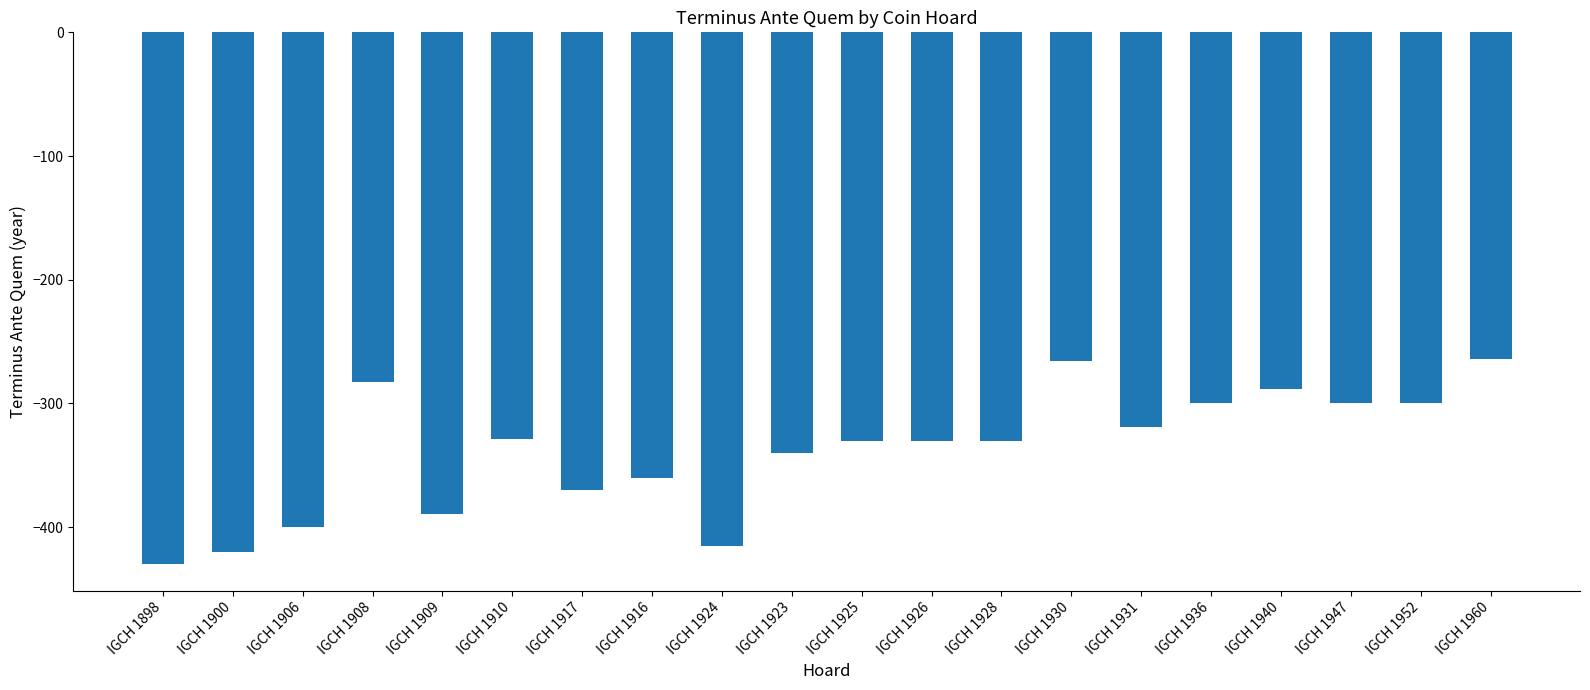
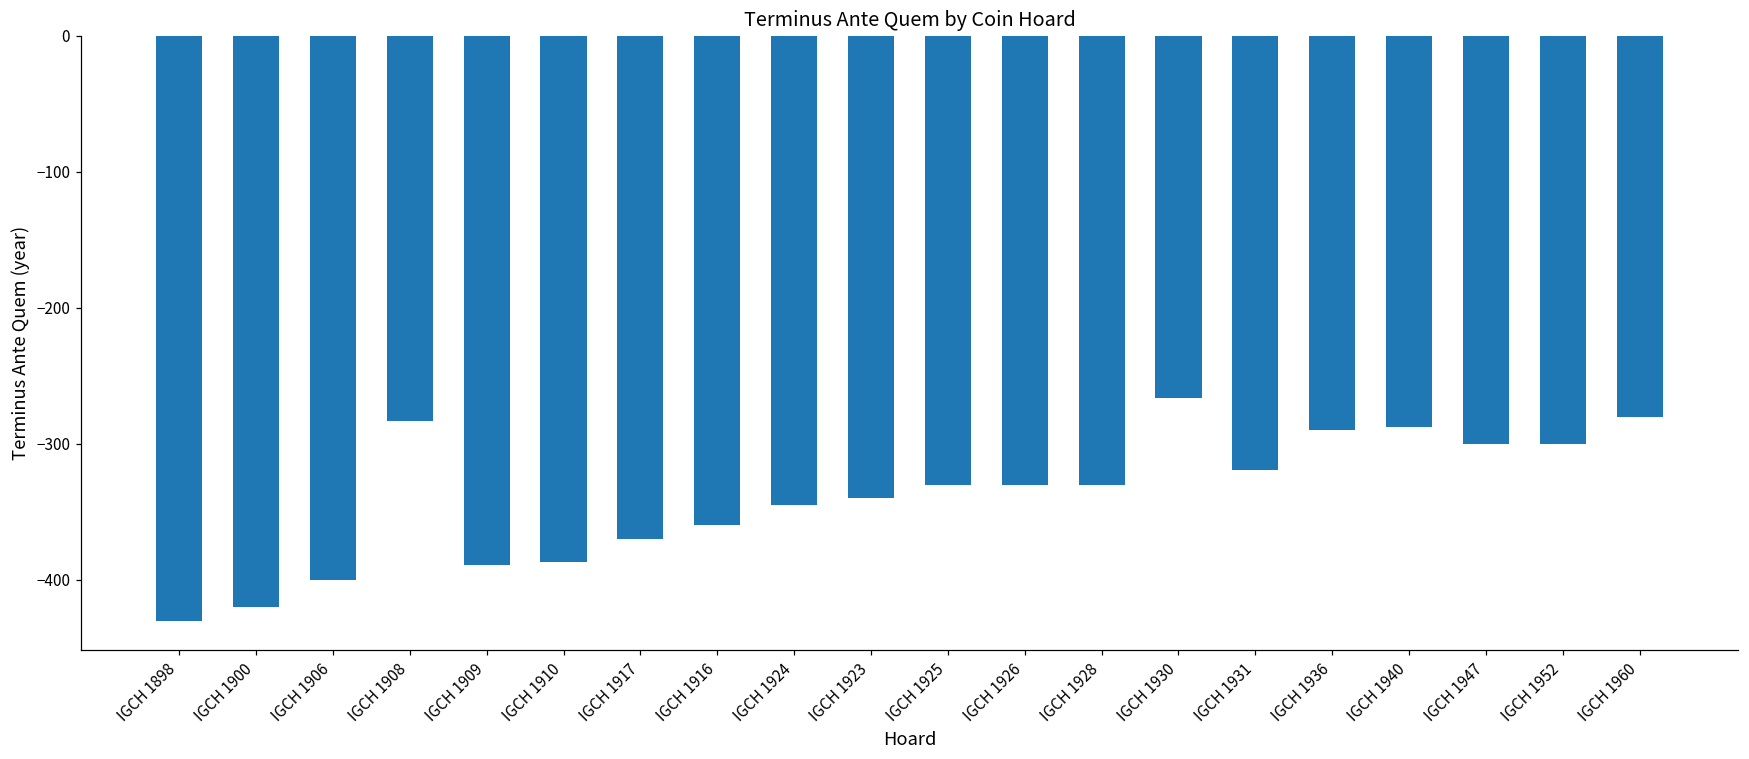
IGCH 1910: -329 -> -387
IGCH 1924: -415 -> -345
IGCH 1936: -300 -> -290
IGCH 1960: -264 -> -280
